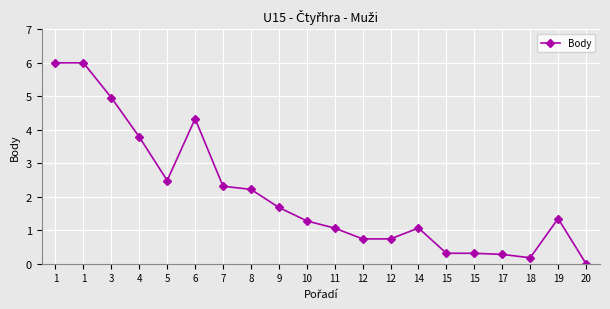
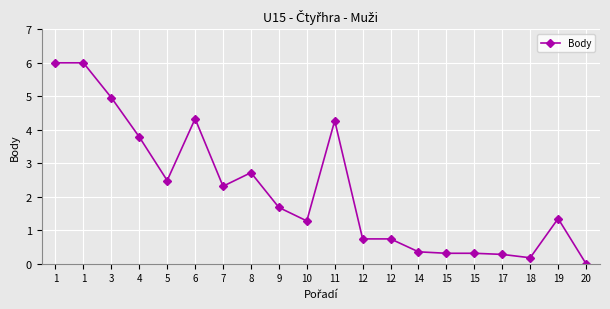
8: 2.2 -> 2.7
11: 1.1 -> 4.3
14: 1.1 -> 0.4
